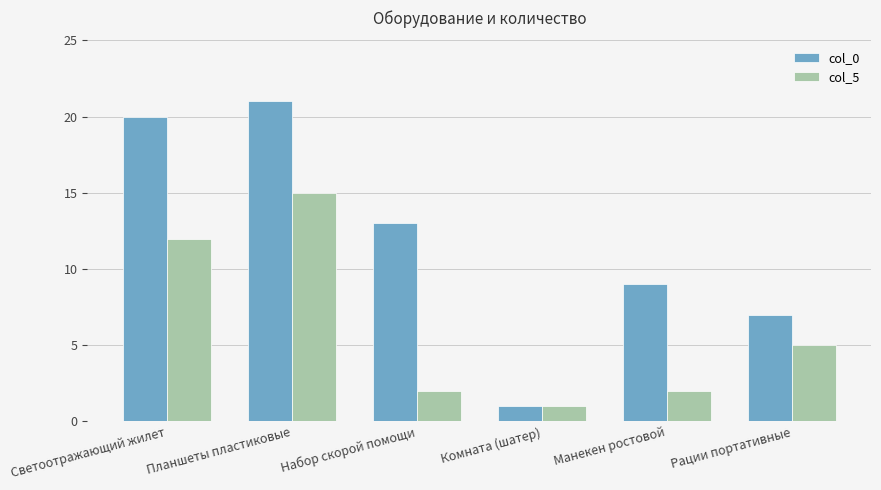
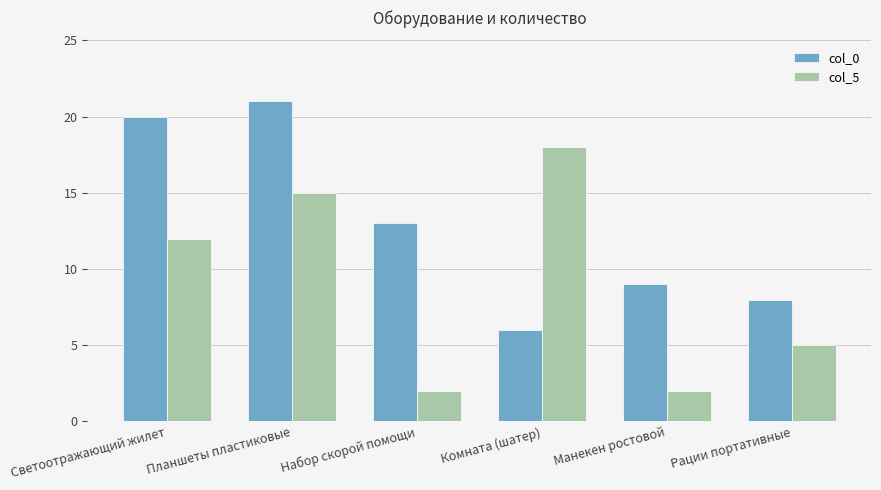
col_0, Комната (шатер): 1 -> 6
col_5, Комната (шатер): 1 -> 18
col_0, Рации портативные: 7 -> 8
